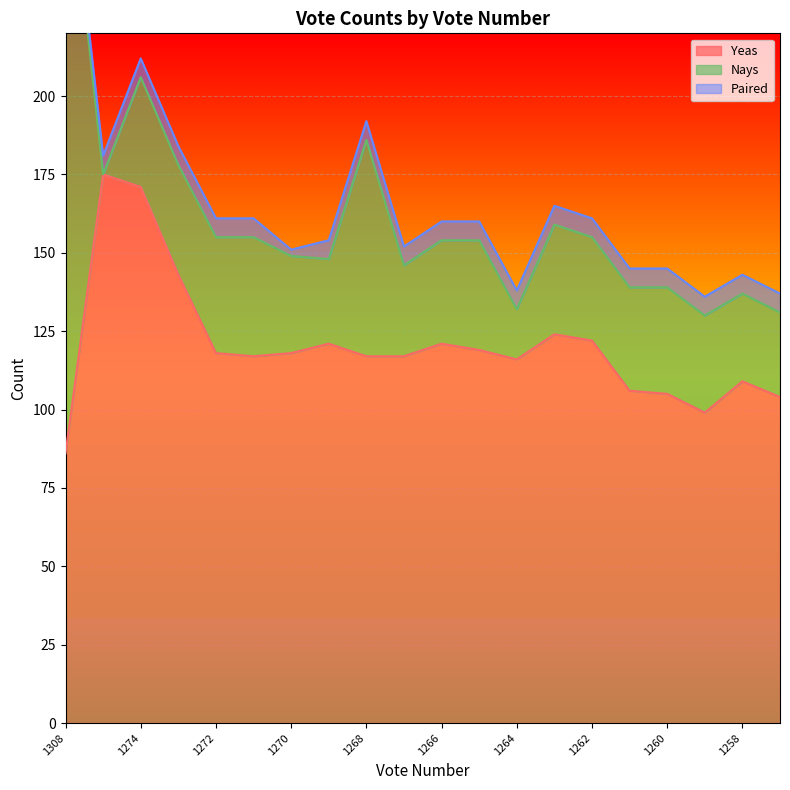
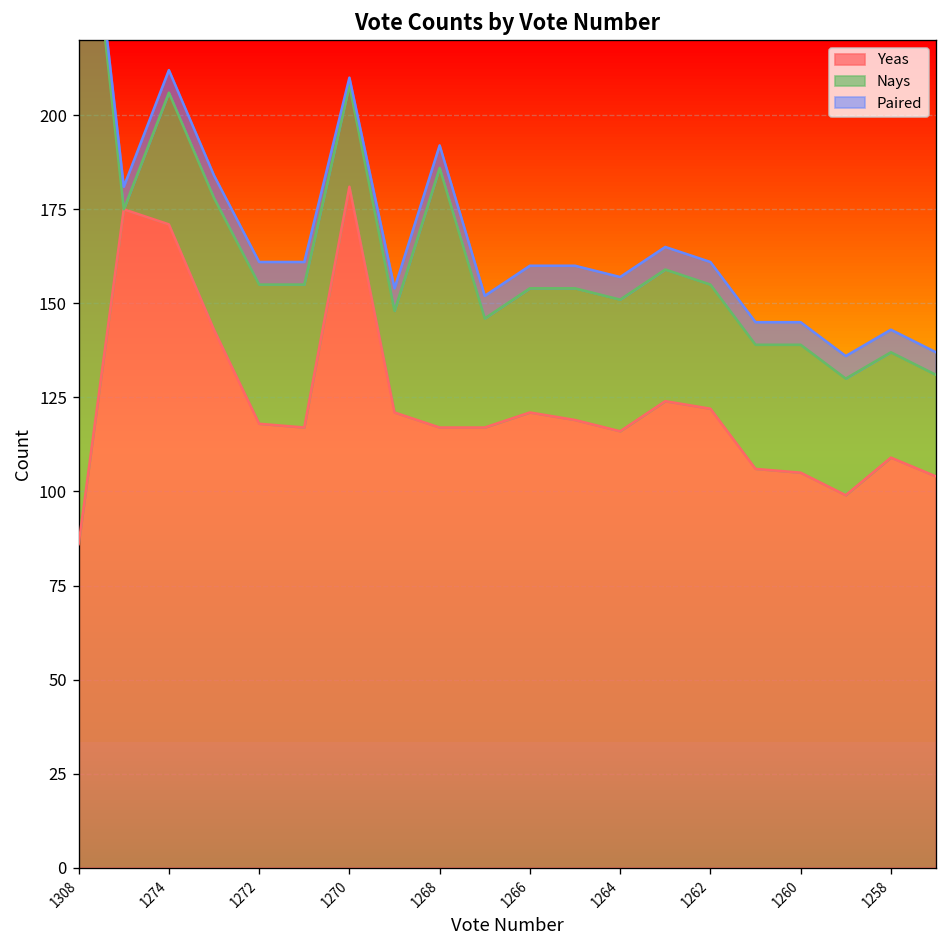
Yeas, 1270: 118 -> 181
Nays, 1270: 31 -> 27
Nays, 1264: 16 -> 35
